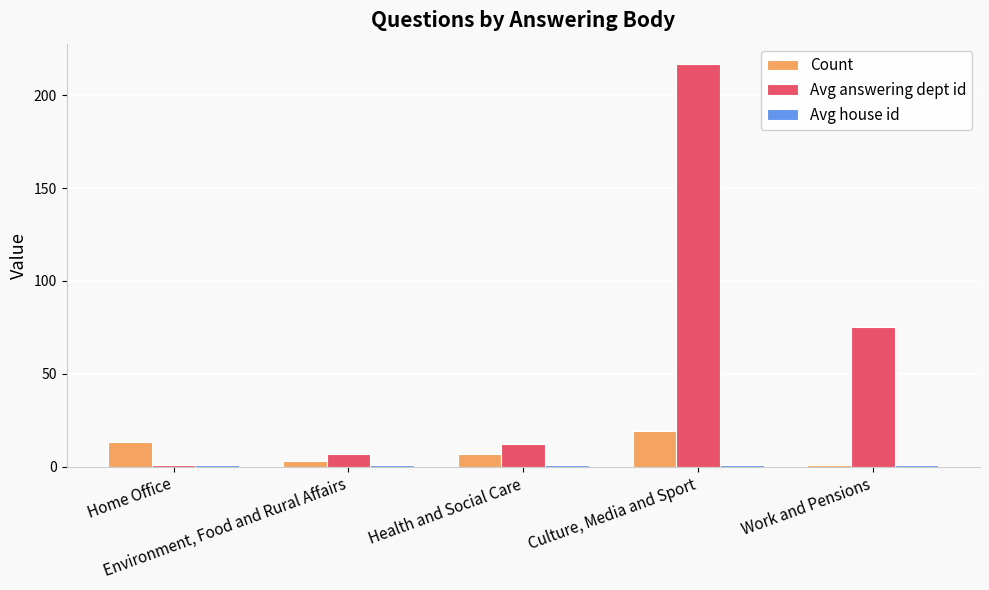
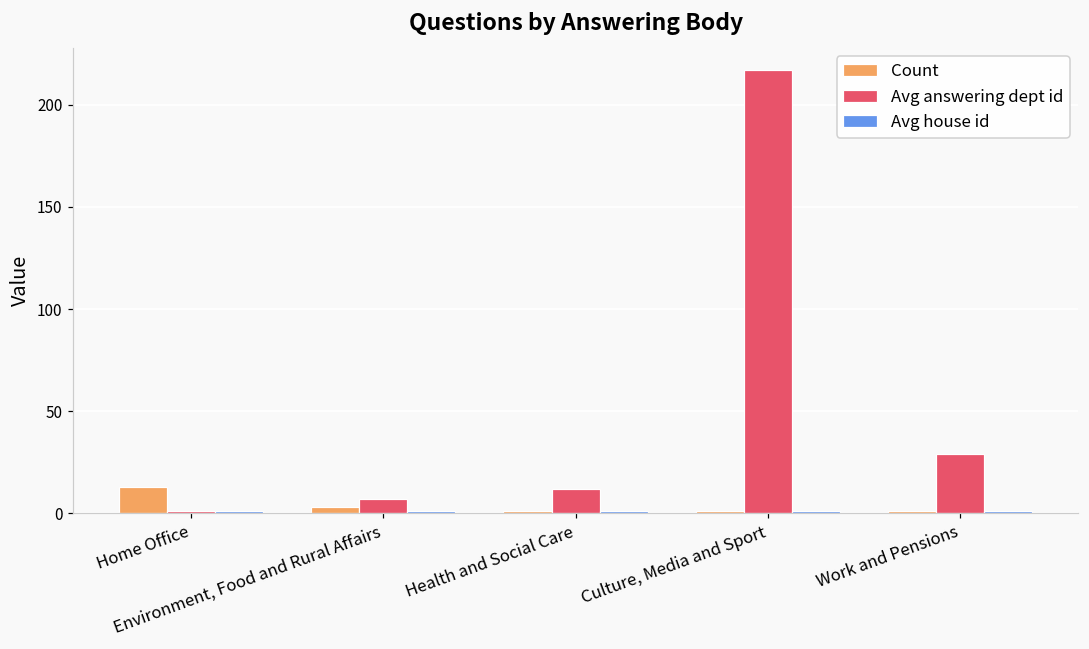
Count, Health and Social Care: 7 -> 1
Count, Culture, Media and Sport: 19 -> 1
Avg answering dept id, Work and Pensions: 75 -> 29
